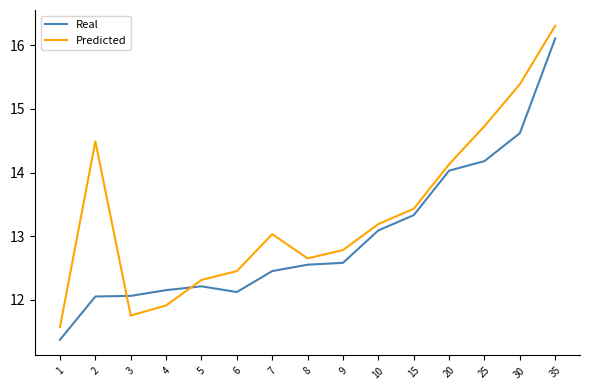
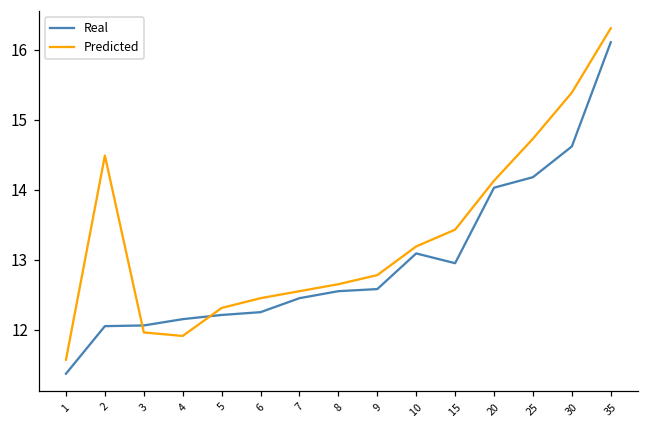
Predicted, 3: 11.8 -> 12.0
Real, 6: 12.1 -> 12.3
Predicted, 7: 13.0 -> 12.6
Real, 15: 13.3 -> 13.0
